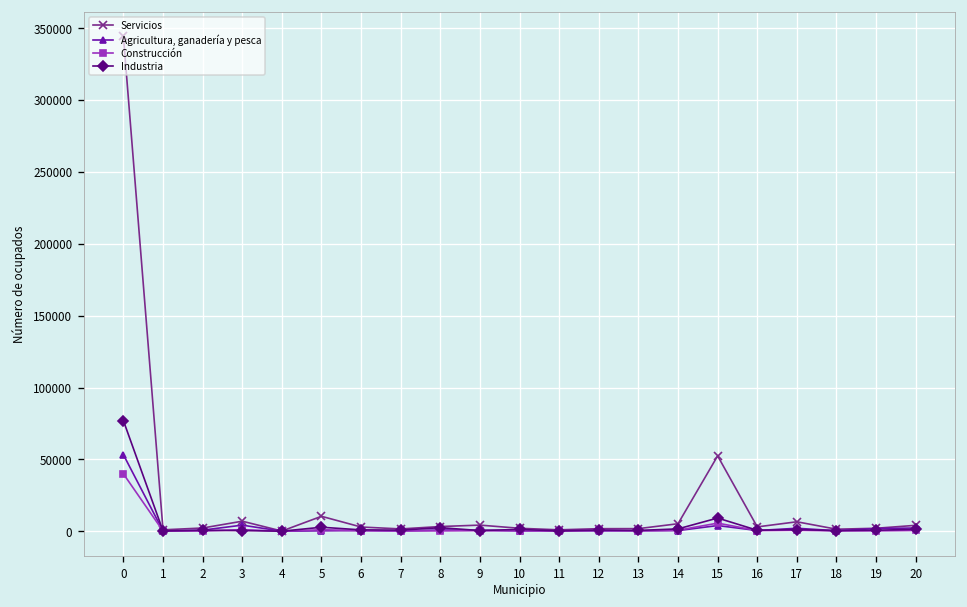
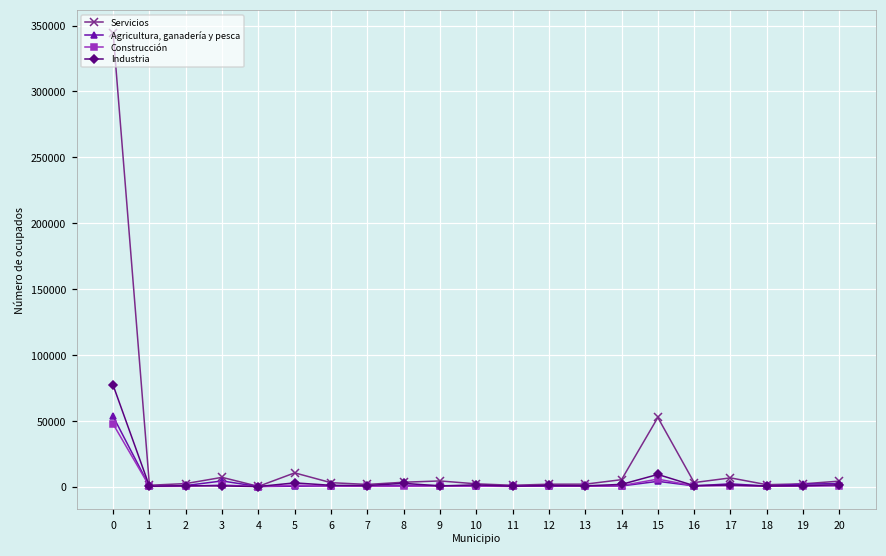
Construcción, 0: 40000 -> 48000
